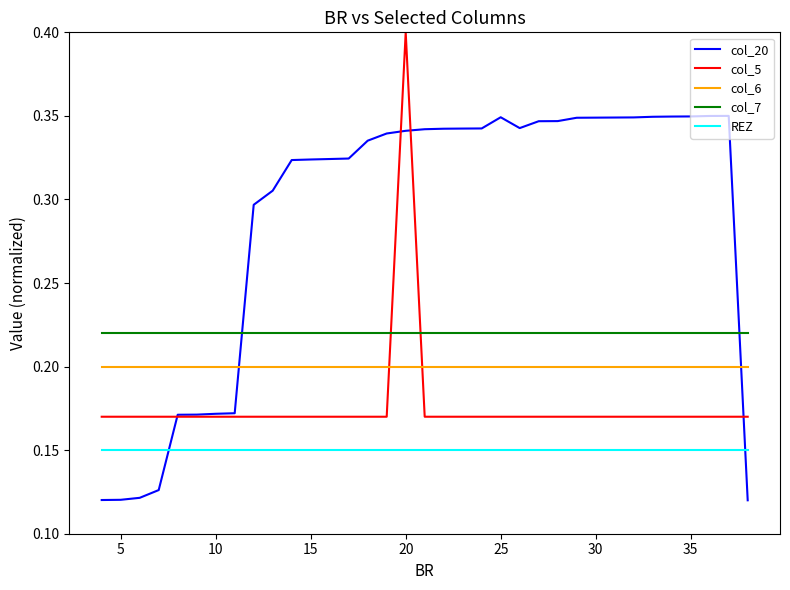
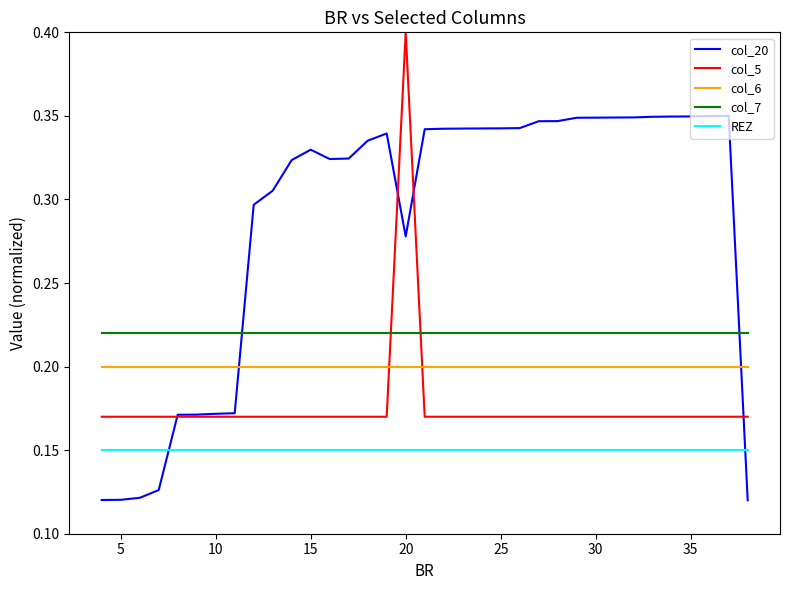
col_20, 15: 0.324 -> 0.330
col_20, 20: 0.341 -> 0.278
col_20, 25: 0.349 -> 0.343
